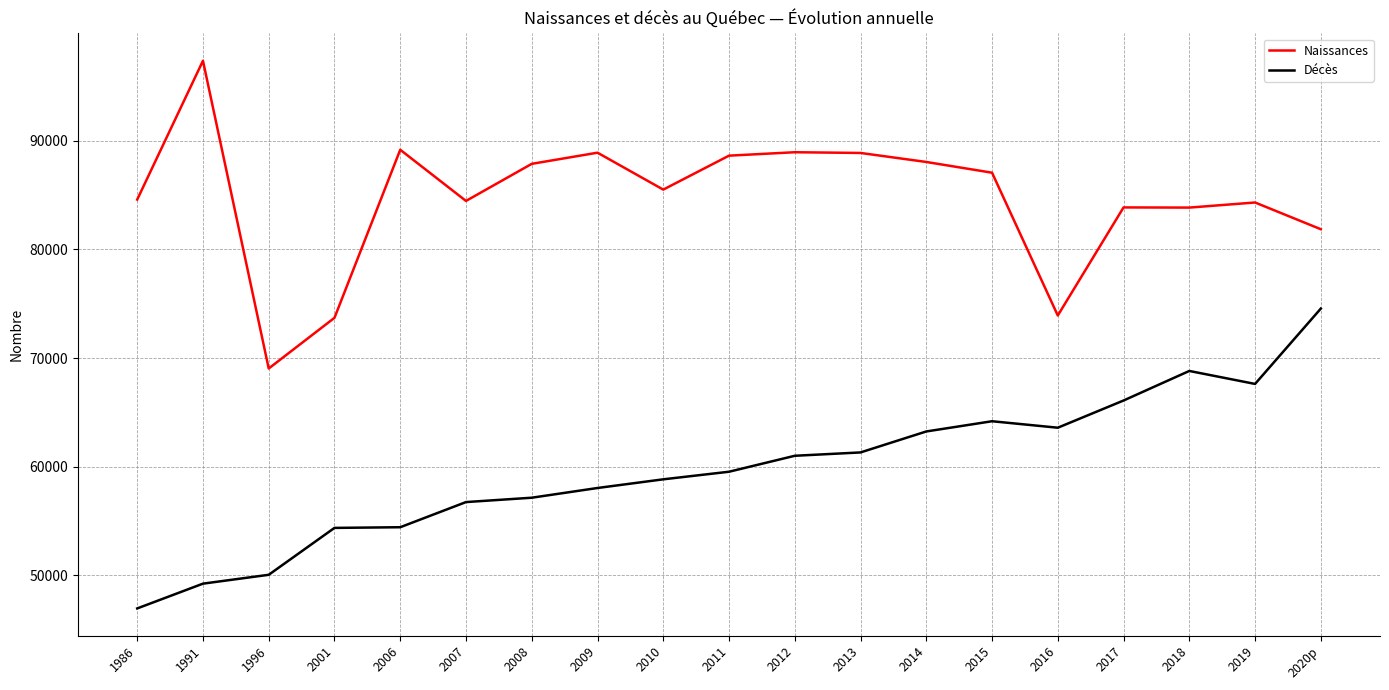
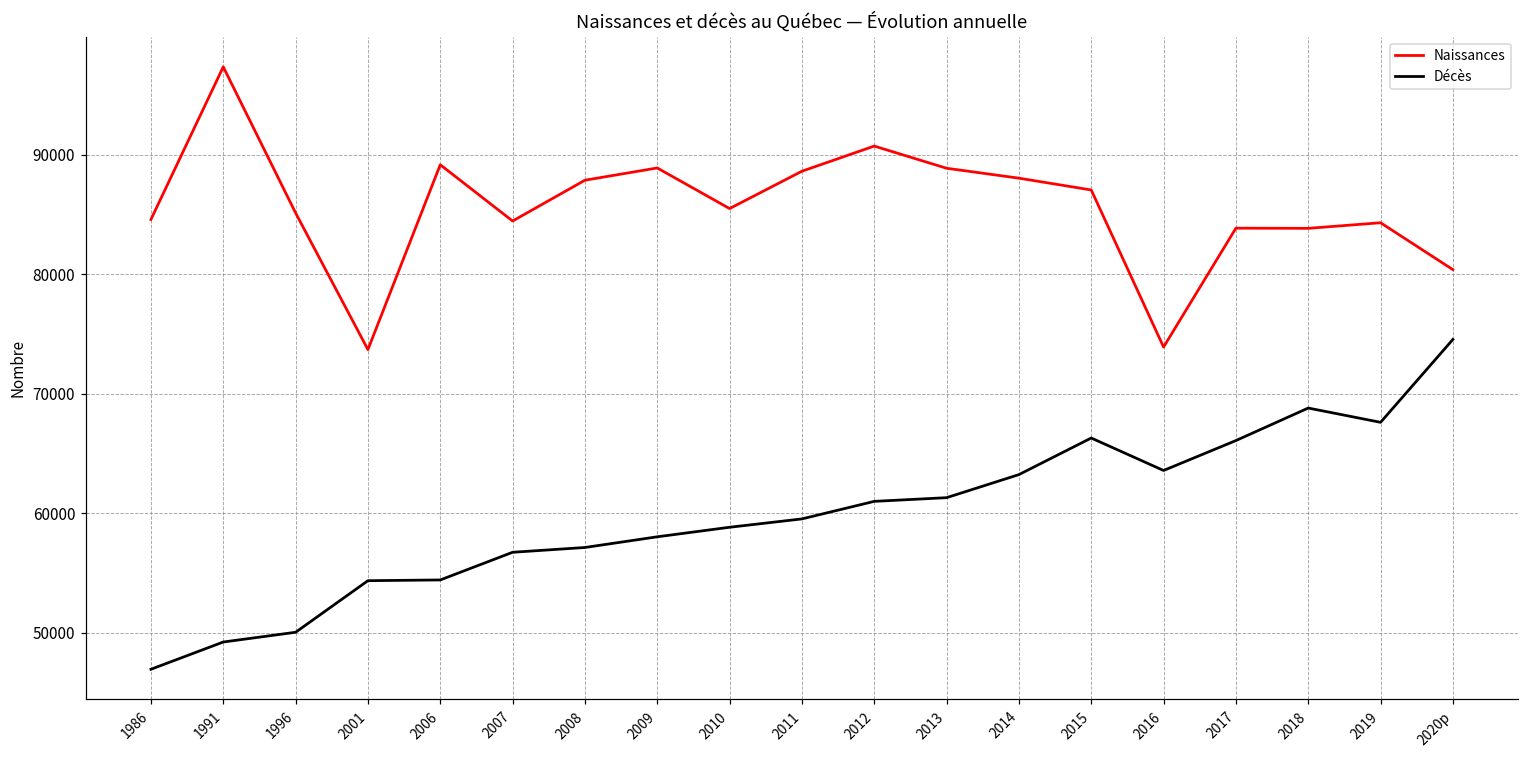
Naissances, 1996: 69000 -> 85100
Naissances, 2012: 88900 -> 90700
Décès, 2015: 64200 -> 66300
Naissances, 2020p: 81900 -> 80400
